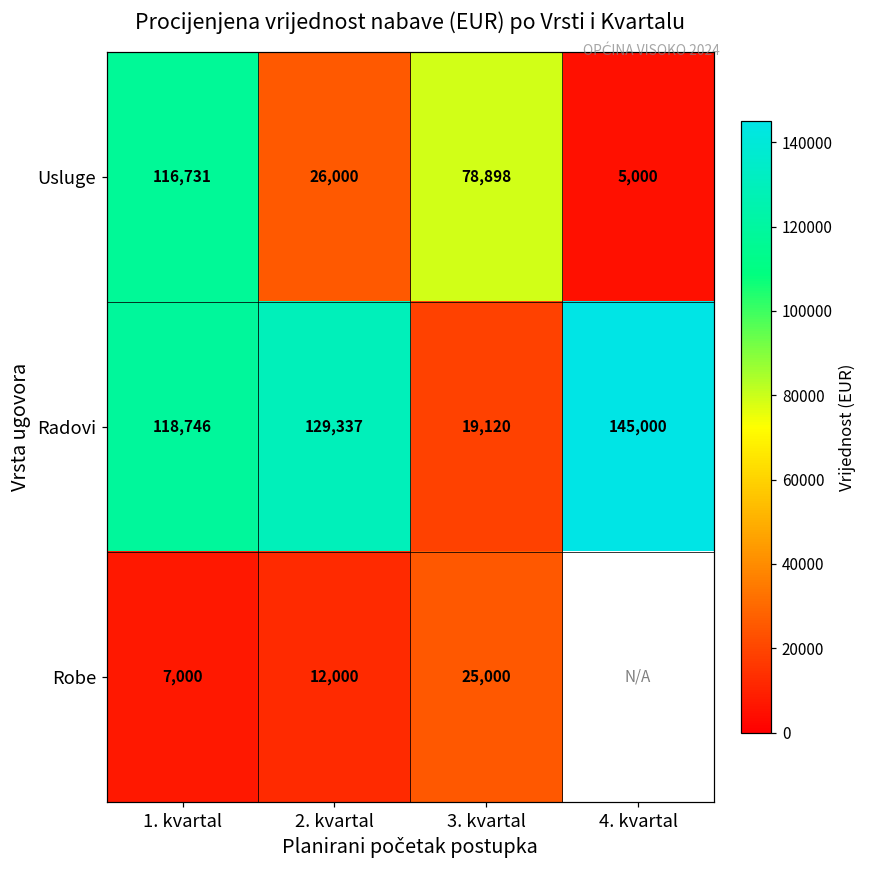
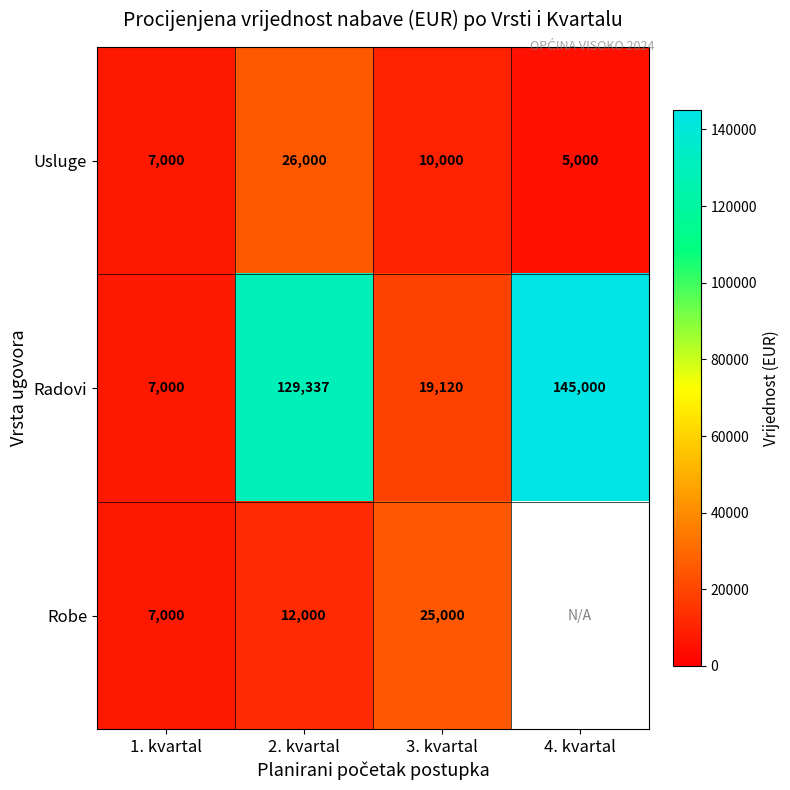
Usluge, 1. kvartal: 116,731 -> 7,000
Usluge, 3. kvartal: 78,898 -> 10,000
Radovi, 1. kvartal: 118,746 -> 7,000
